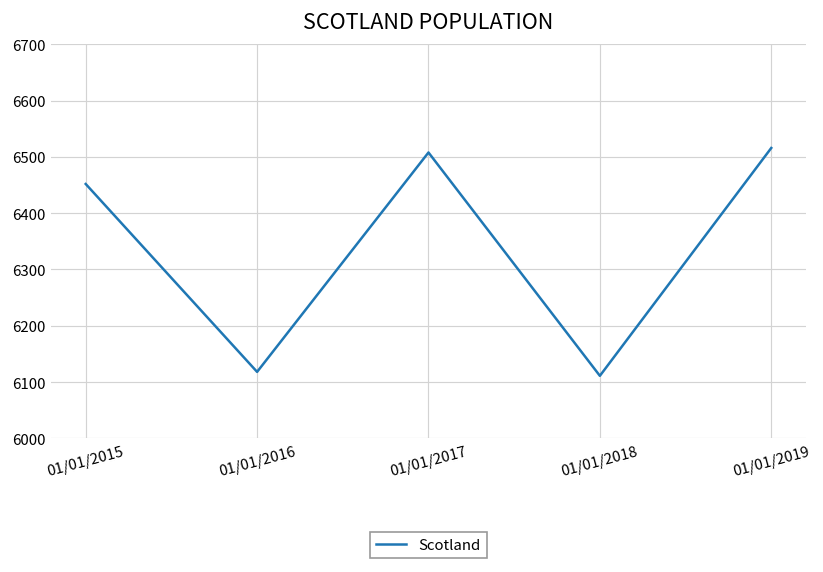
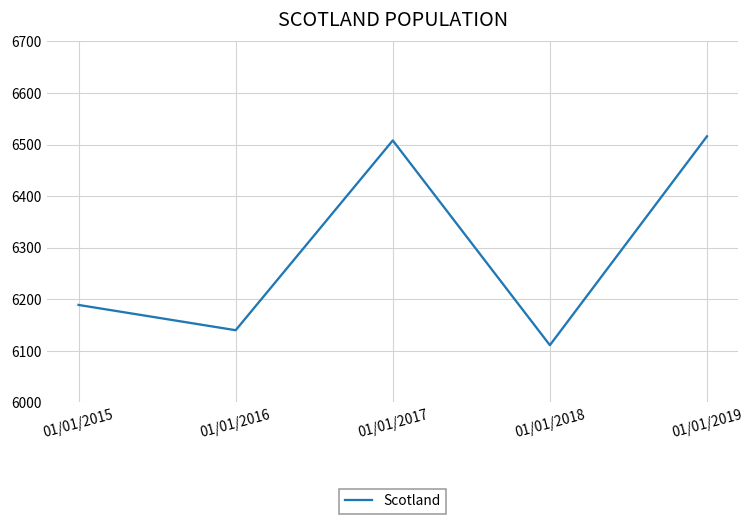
01/01/2015: 6450 -> 6190
01/01/2016: 6120 -> 6140
